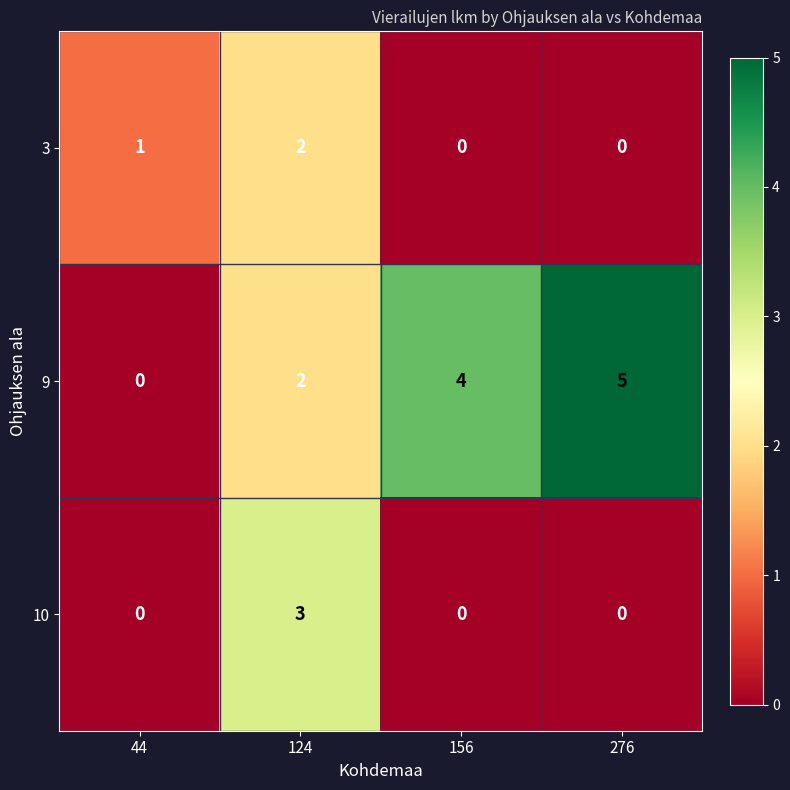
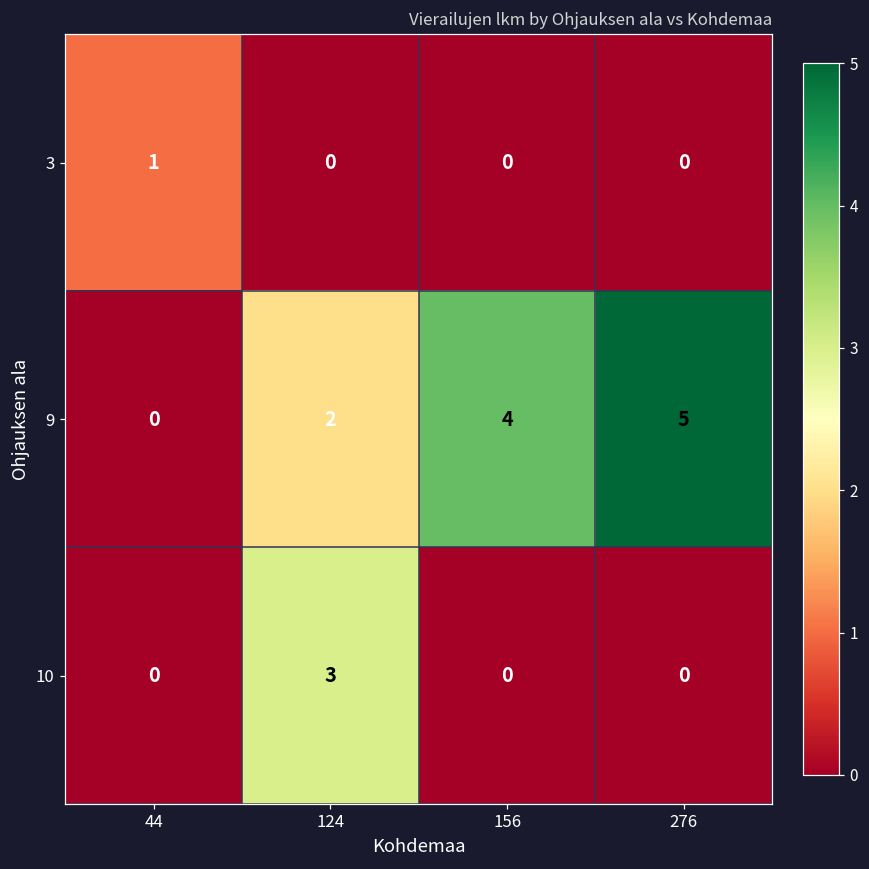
3, 124: 2 -> 0
